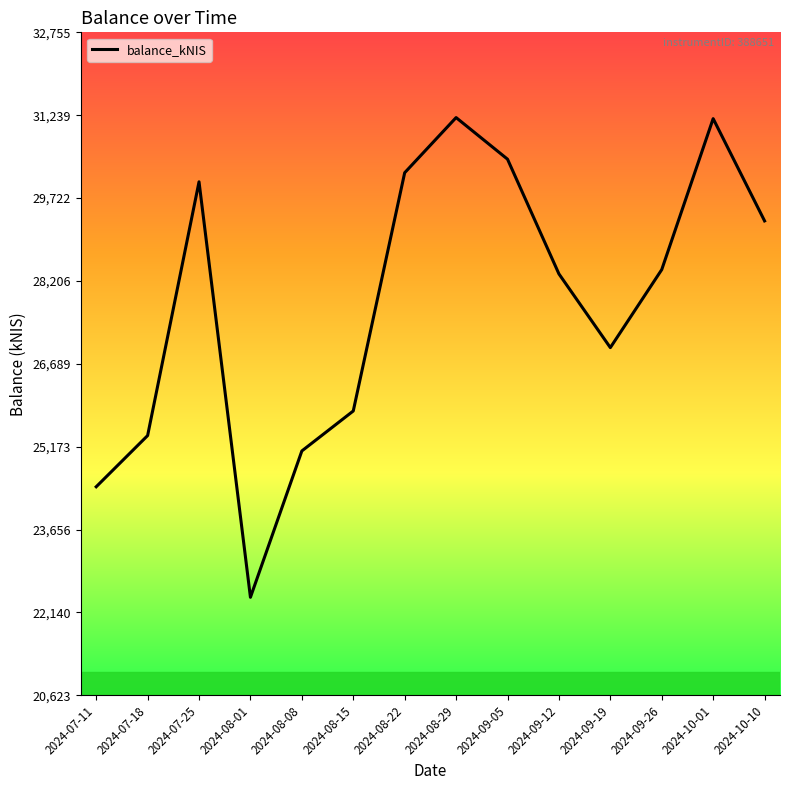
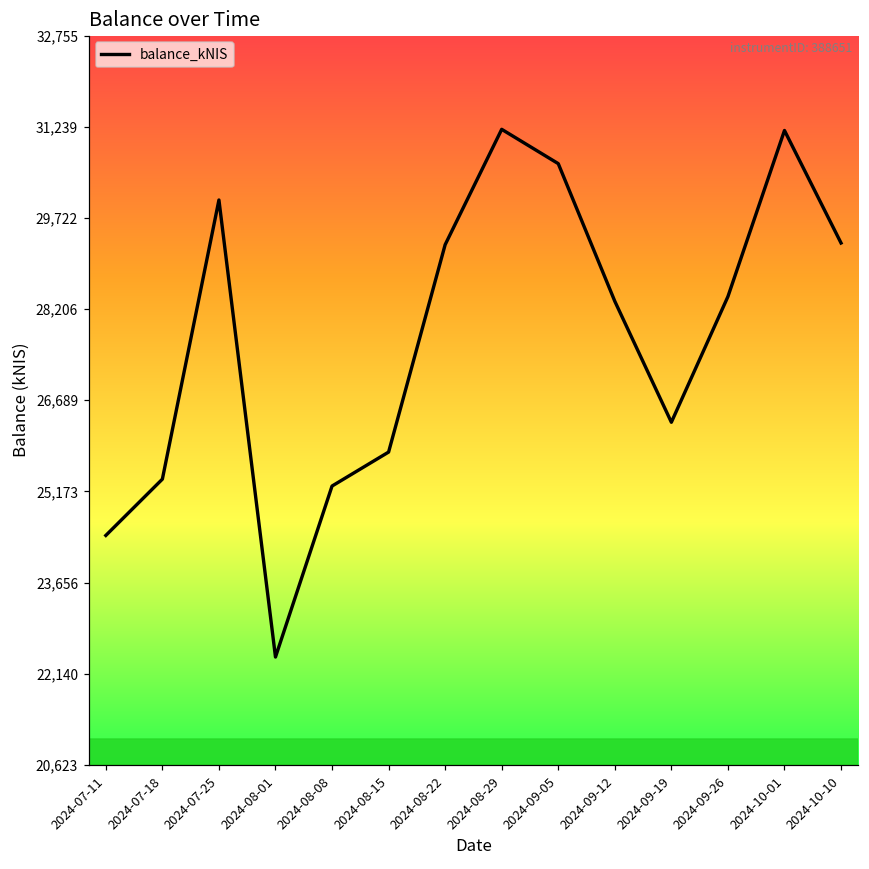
2024-08-08: 25,100 -> 25,300
2024-08-22: 30,200 -> 29,300
2024-09-05: 30,400 -> 30,600
2024-09-19: 27,000 -> 26,300
